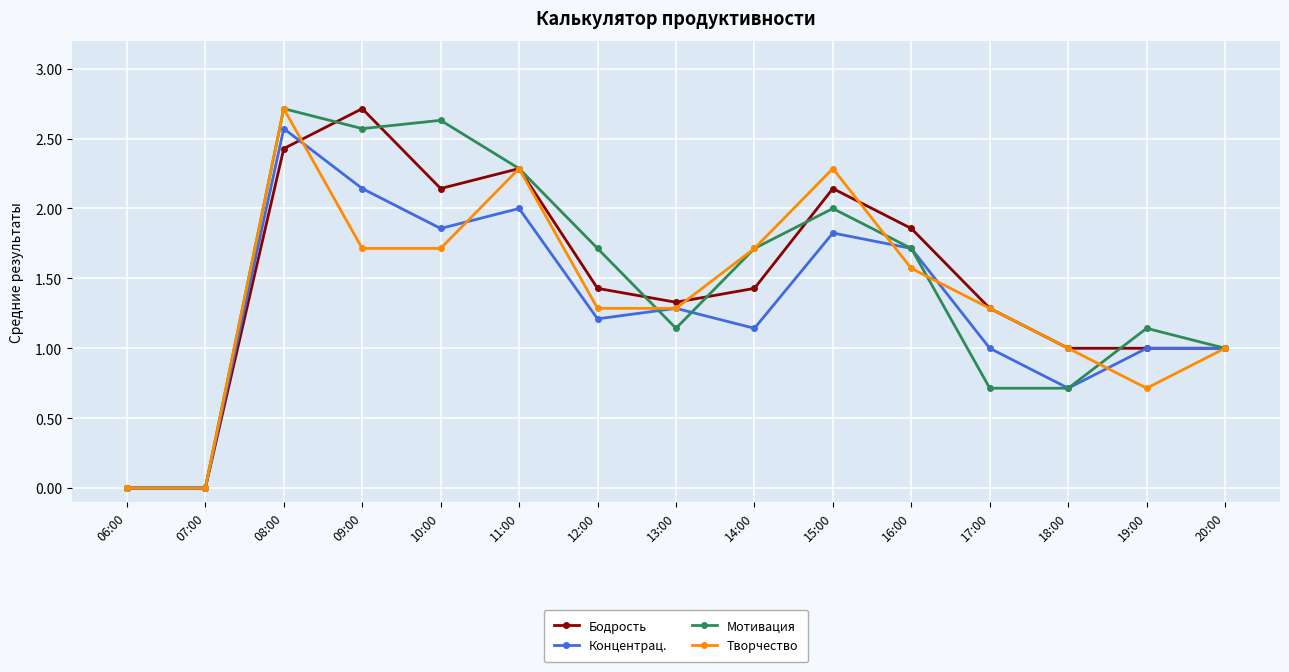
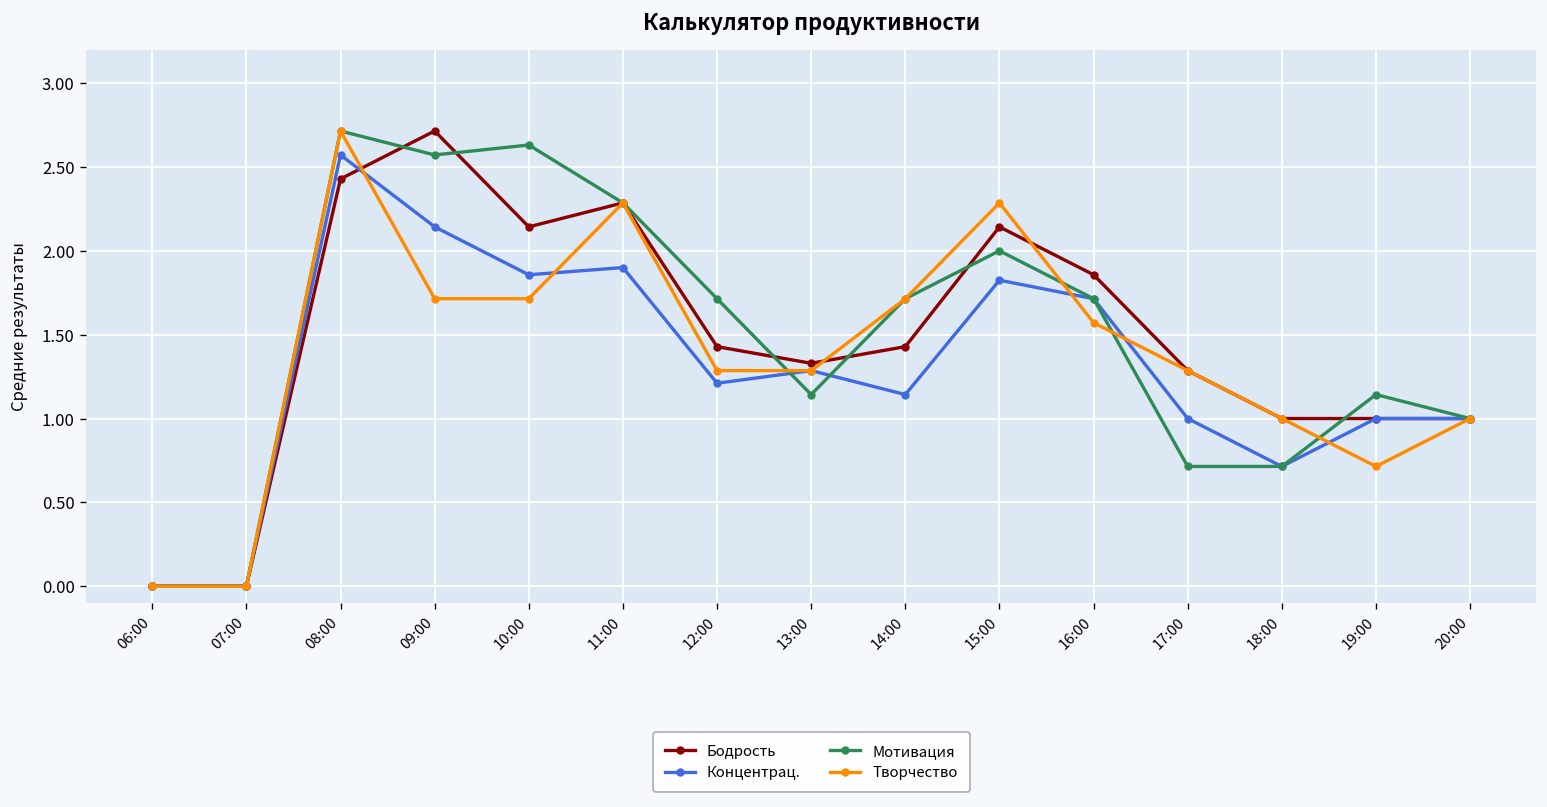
Концентрац., 11:00: 2.0 -> 1.9
